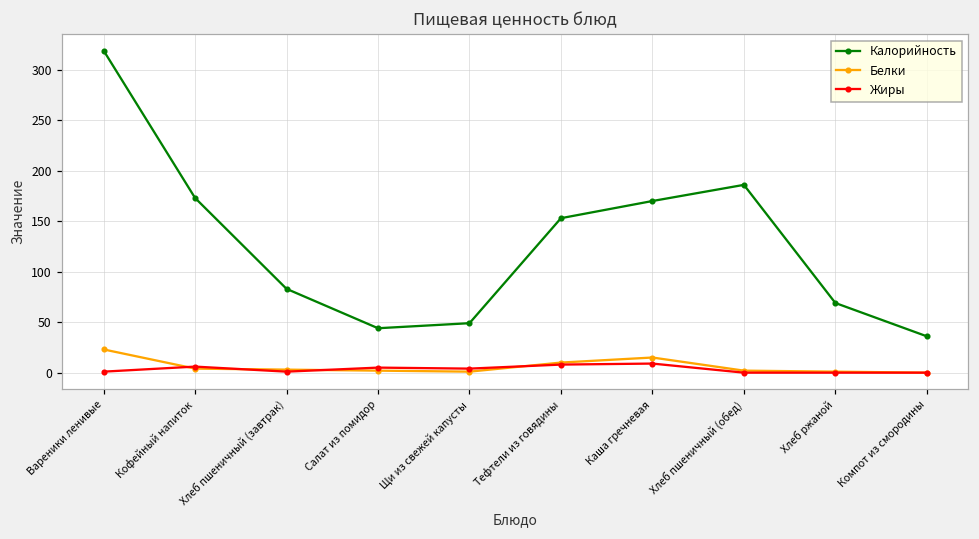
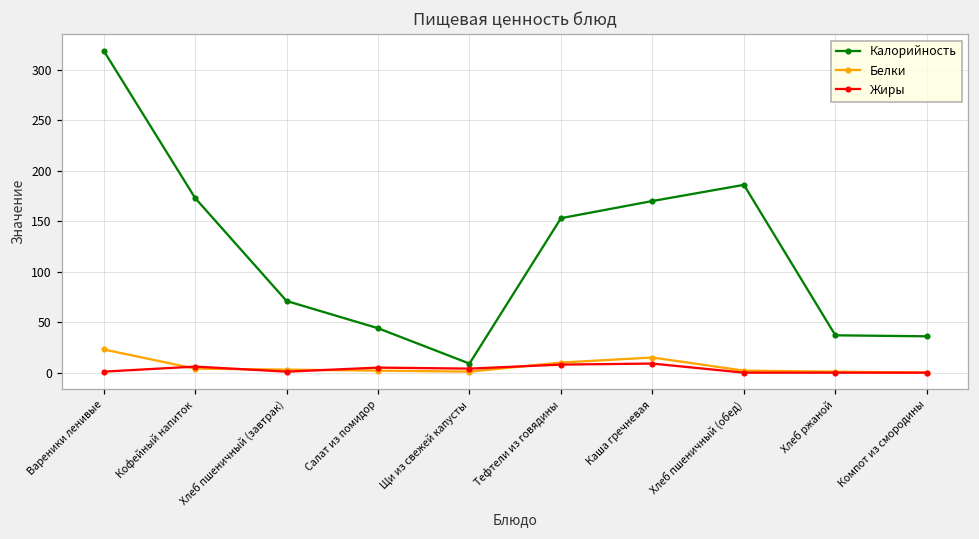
Калорийность, Хлеб пшеничный (завтрак): 80 -> 70
Калорийность, Щи из свежей капусты: 50 -> 10
Калорийность, Хлеб ржаной: 70 -> 40
